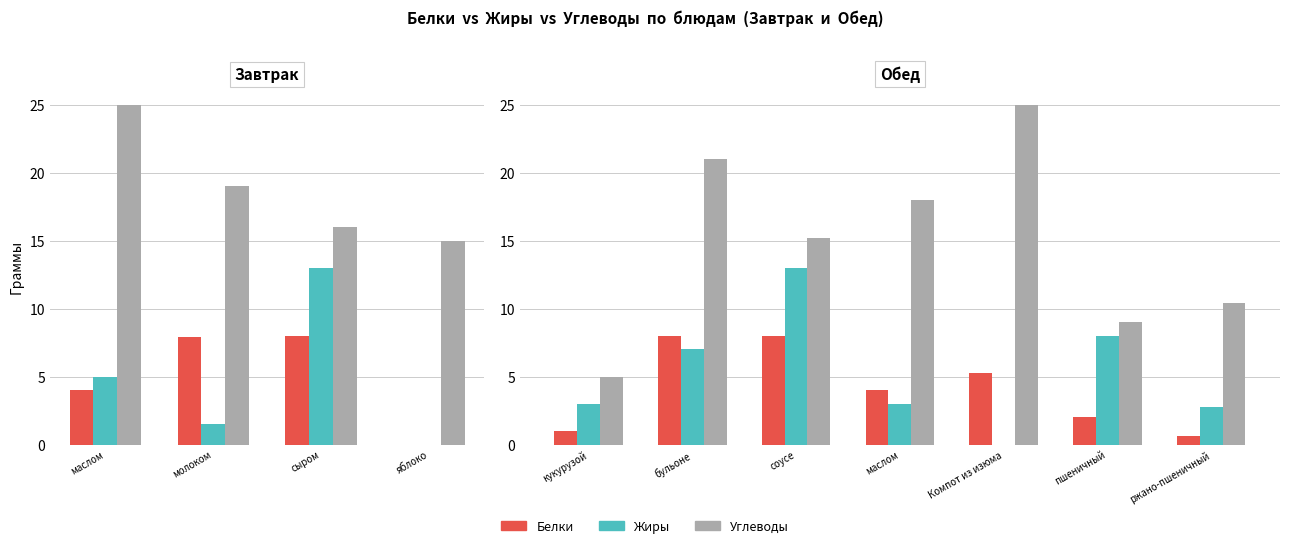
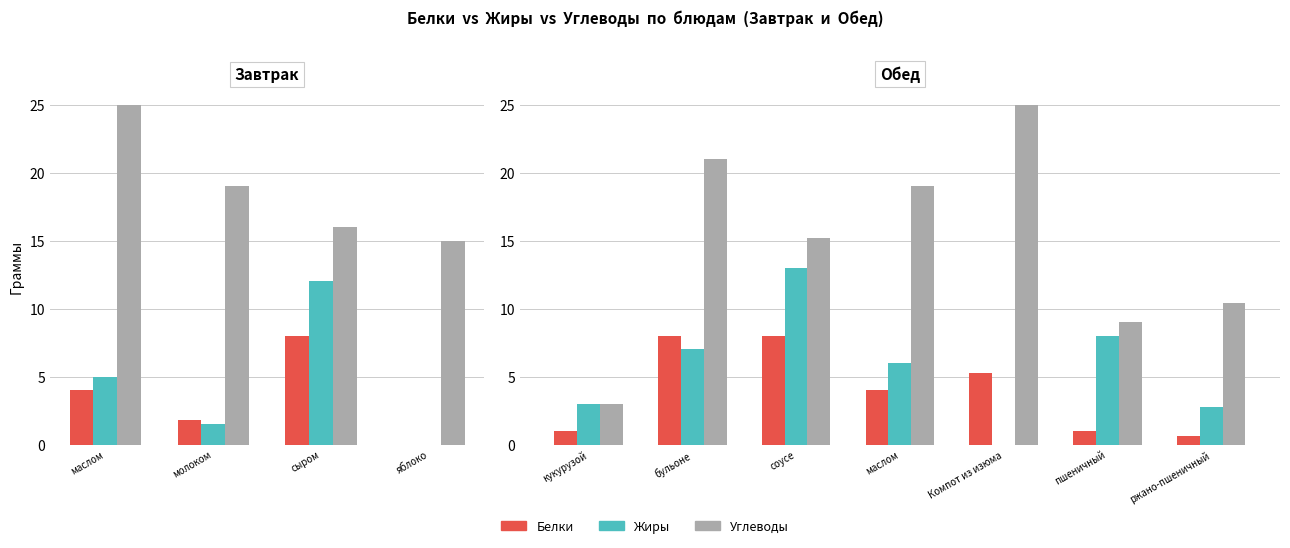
Завтрак, Белки, молоком: 7.9 -> 1.8
Завтрак, Жиры, сыром: 13 -> 12
Обед, Углеводы, кукурузой: 5 -> 3
Обед, Жиры, маслом: 3 -> 6
Обед, Углеводы, маслом: 18 -> 19
Обед, Белки, пшеничный: 2 -> 1
